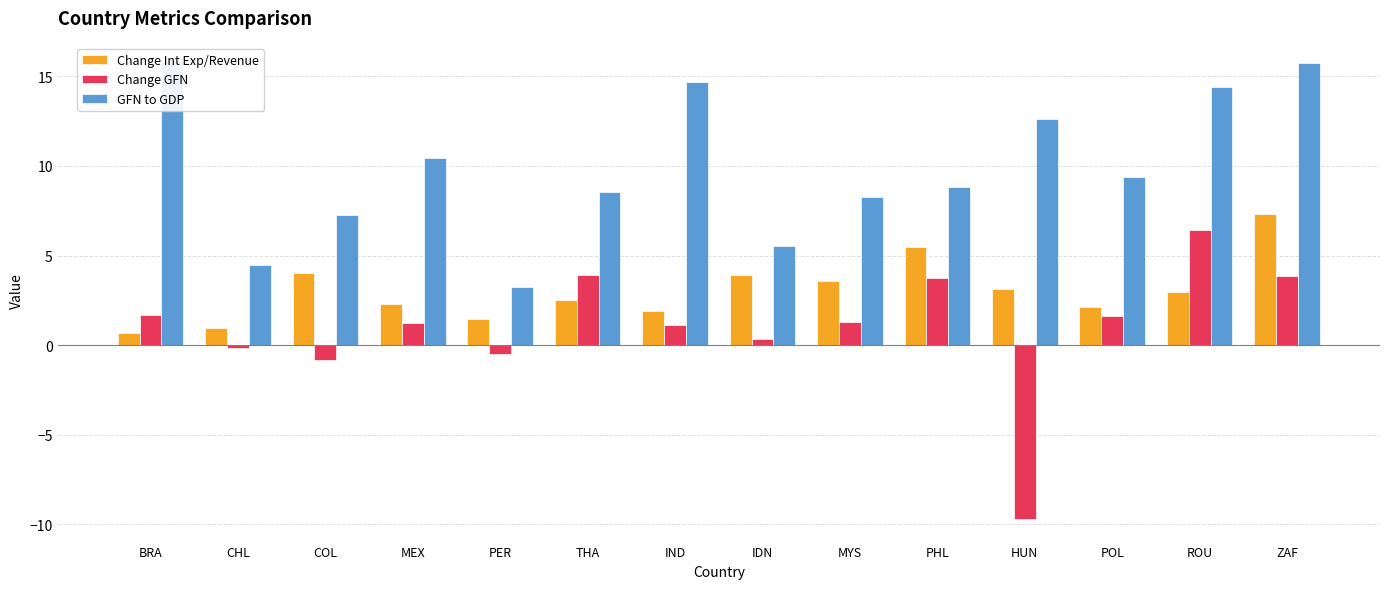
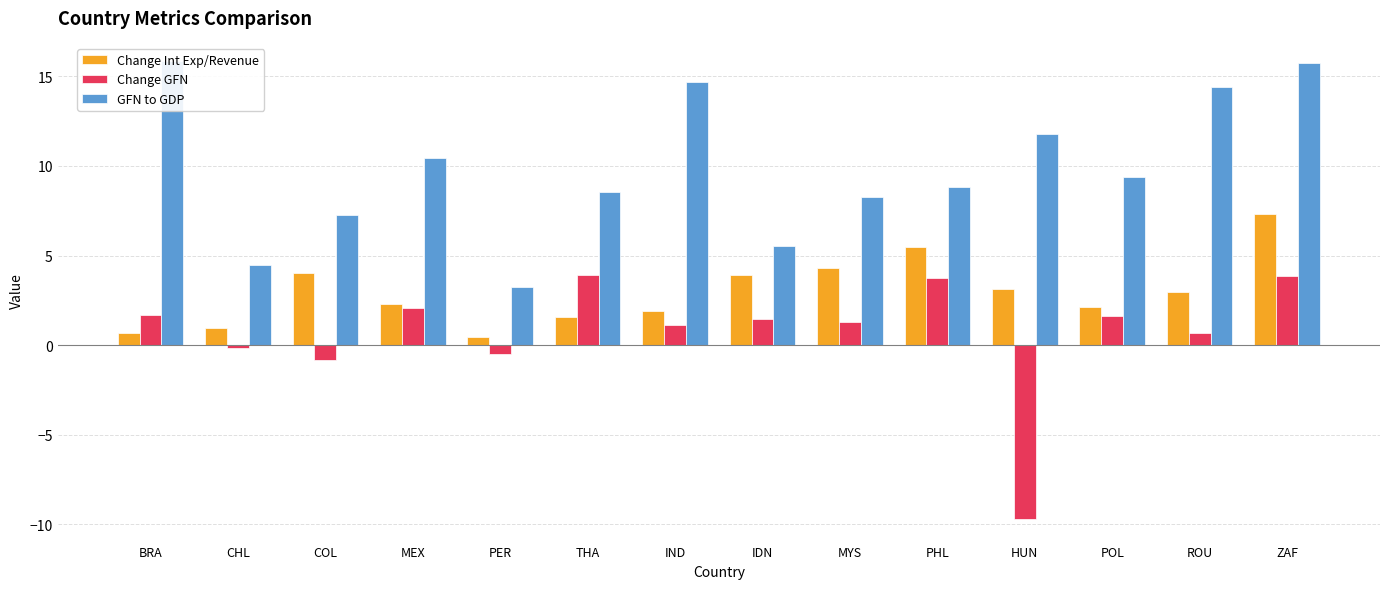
Change GFN, MEX: 1.2 -> 2.1
Change Int Exp/Revenue, PER: 1.4 -> 0.5
Change Int Exp/Revenue, THA: 2.5 -> 1.5
Change GFN, IDN: 0.3 -> 1.4
Change Int Exp/Revenue, MYS: 3.6 -> 4.3
GFN to GDP, HUN: 12.6 -> 11.8
Change GFN, ROU: 6.4 -> 0.7
